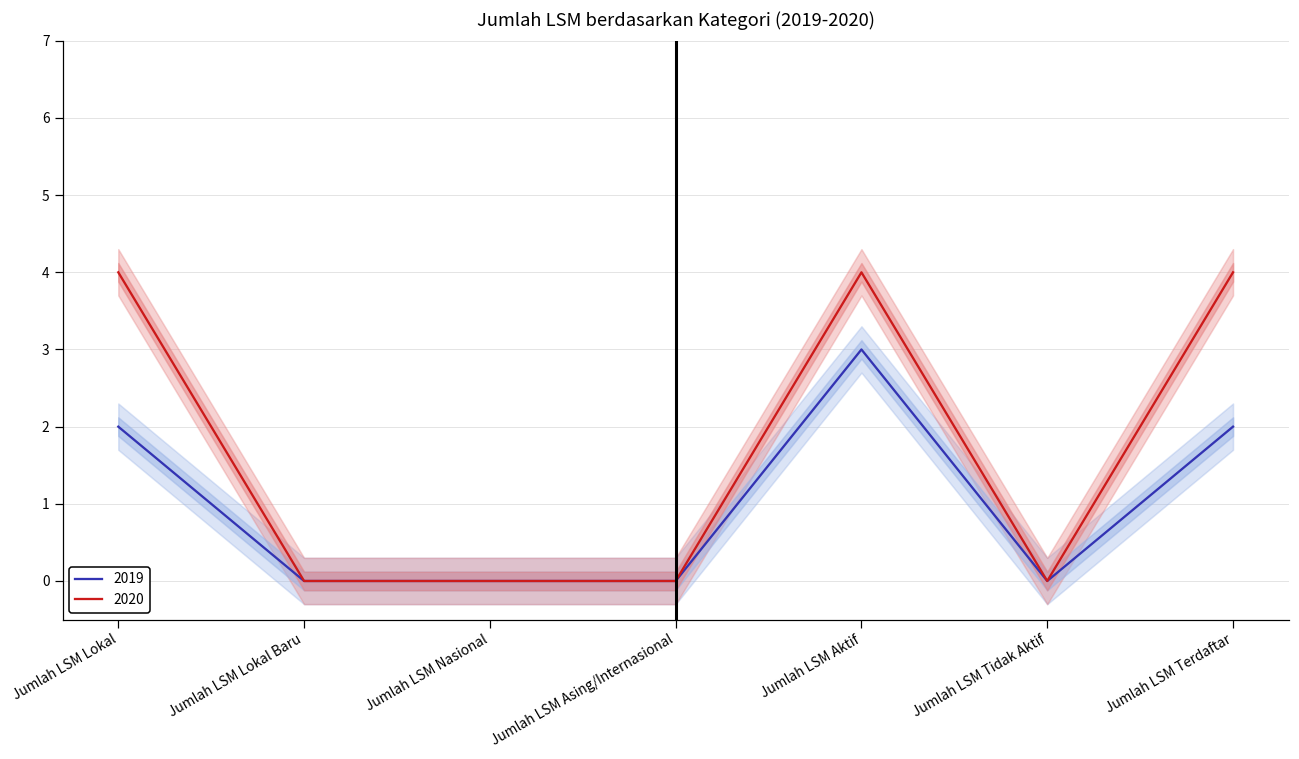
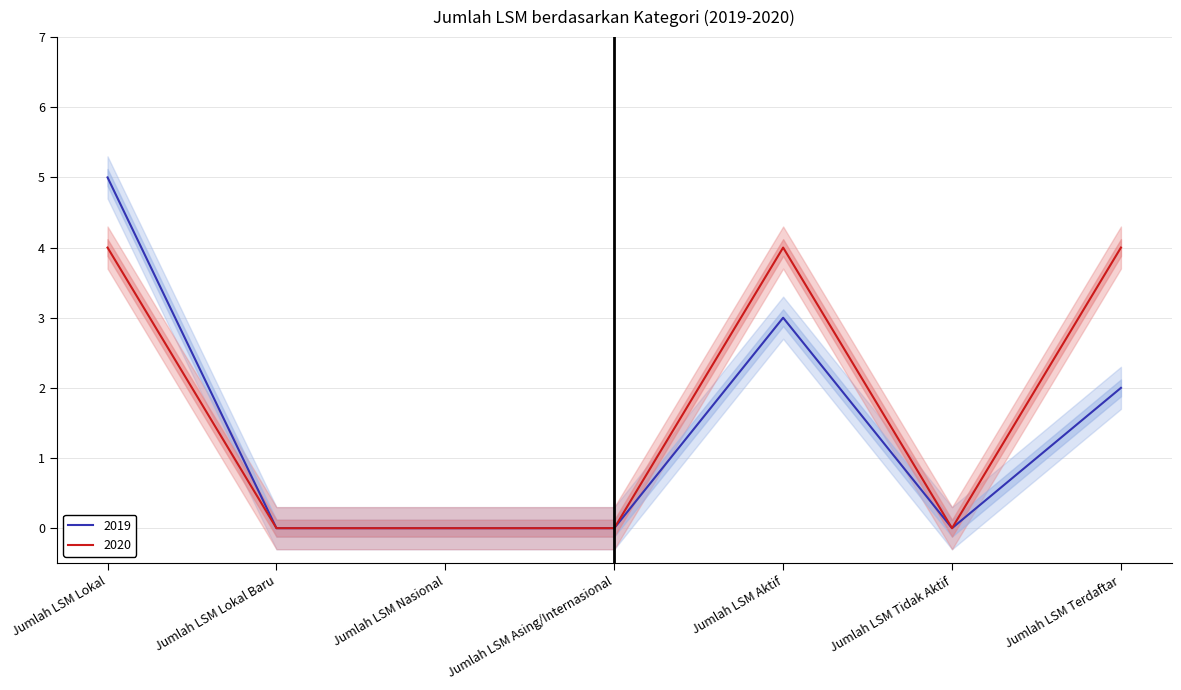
2019, Jumlah LSM Lokal: 2 -> 5
